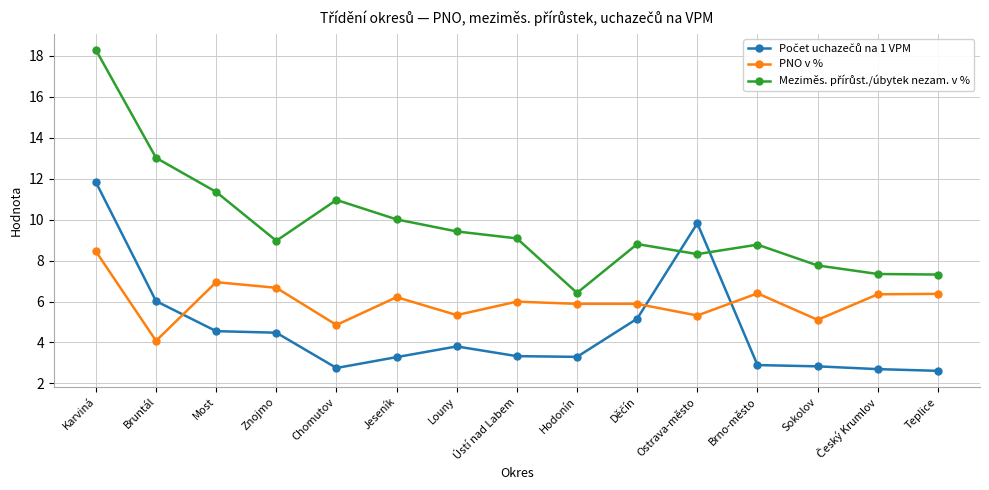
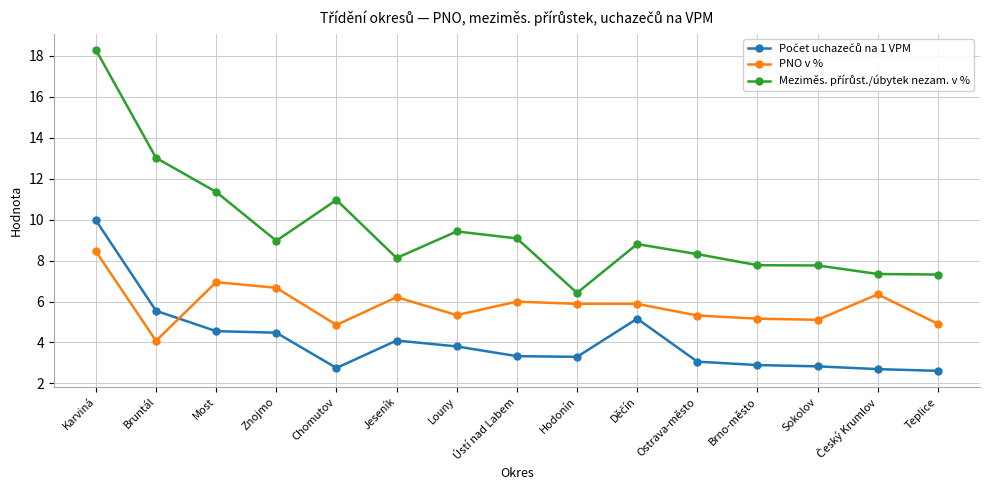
Počet uchazečů na 1 VPM, Karviná: 11.8 -> 10.0
Počet uchazečů na 1 VPM, Bruntál: 6.0 -> 5.5
Počet uchazečů na 1 VPM, Jeseník: 3.3 -> 4.1
Meziměs. přírůst./úbytek nezam. v %, Jeseník: 10.0 -> 8.1
Počet uchazečů na 1 VPM, Ostrava-město: 9.8 -> 3.1
PNO v %, Brno-město: 6.4 -> 5.2
Meziměs. přírůst./úbytek nezam. v %, Brno-město: 8.8 -> 7.8
PNO v %, Teplice: 6.4 -> 4.9
